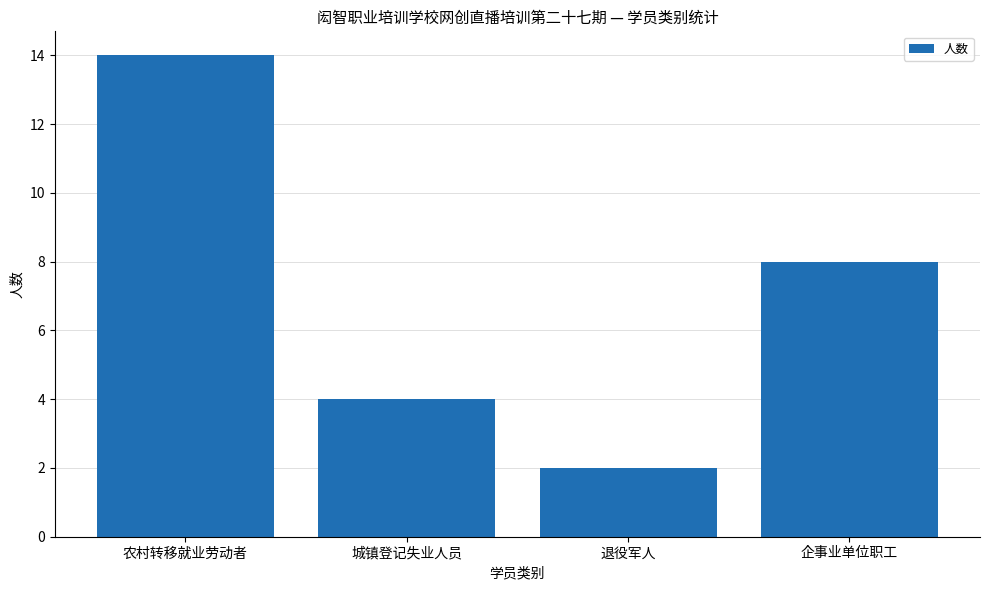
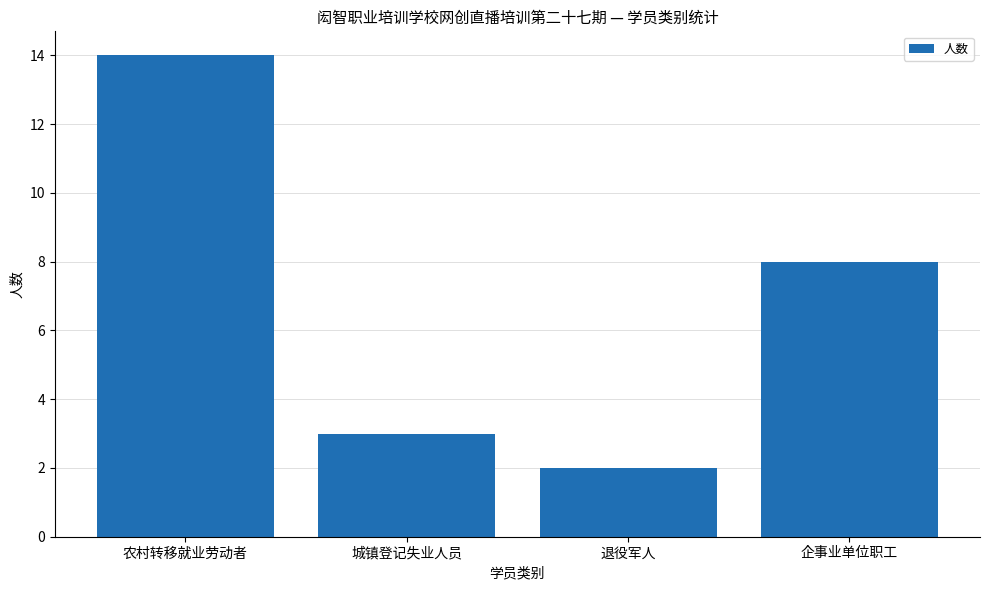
城镇登记失业人员: 4 -> 3
